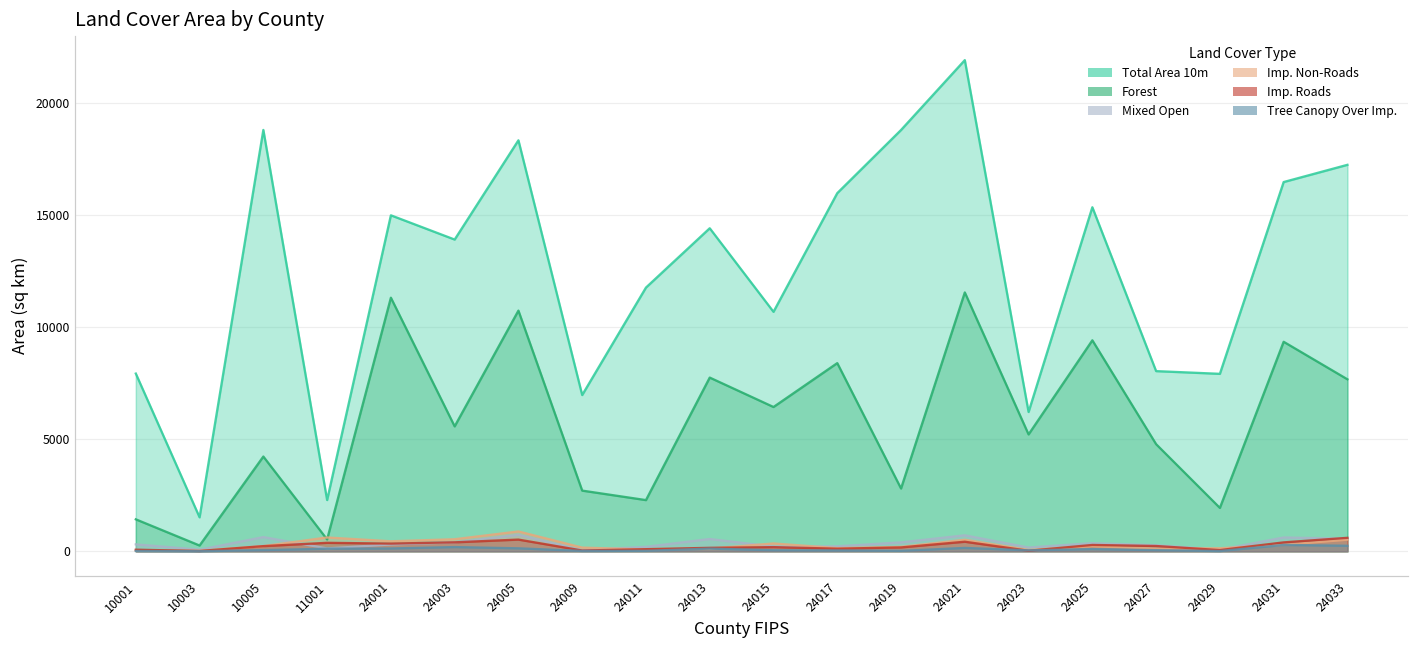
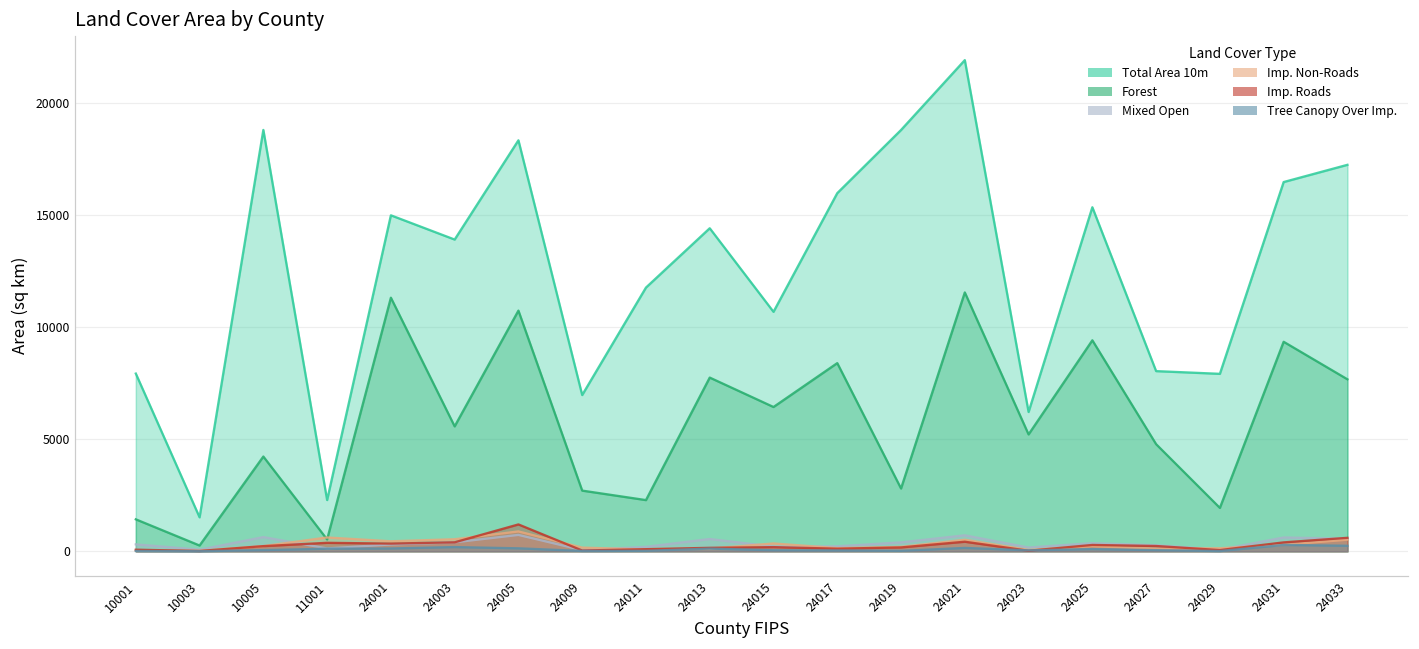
Imp. Roads, 24005: 500 -> 1200
